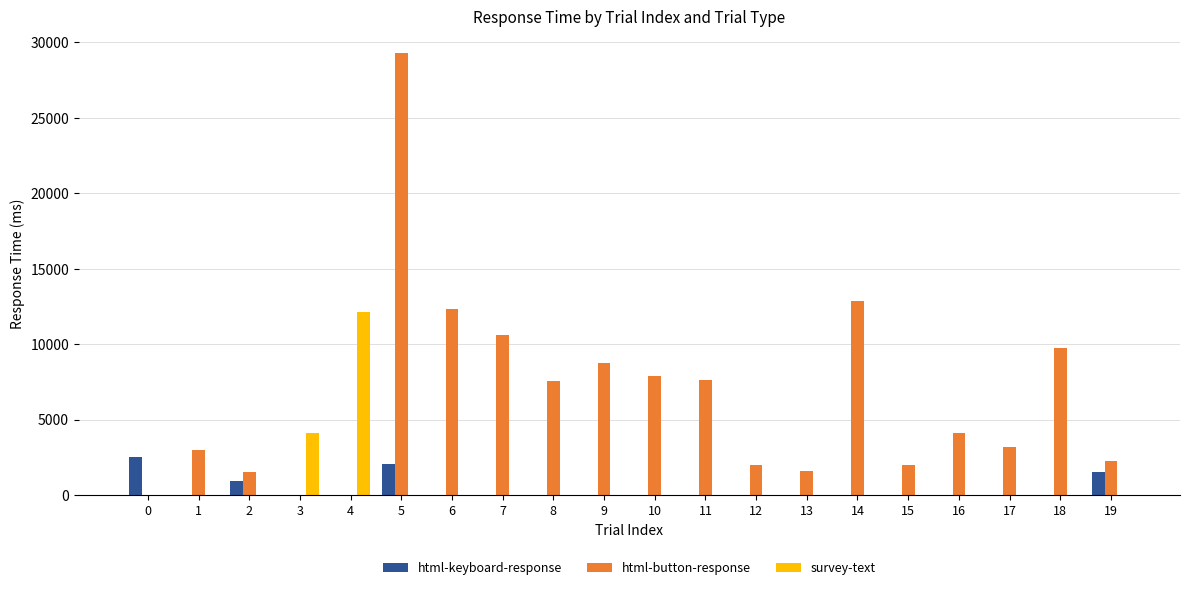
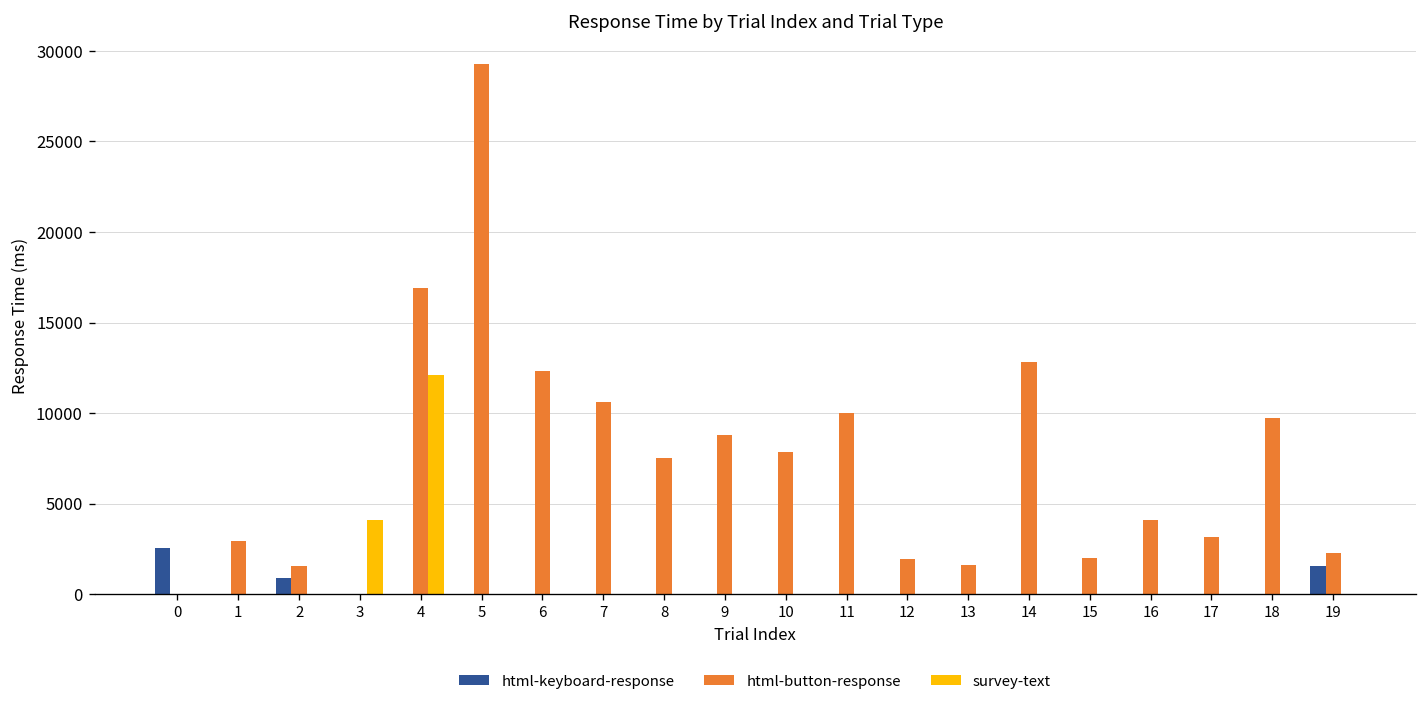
html-button-response, 4: 0 -> 16900
html-keyboard-response, 5: 2000 -> 0
html-button-response, 11: 7600 -> 10000
